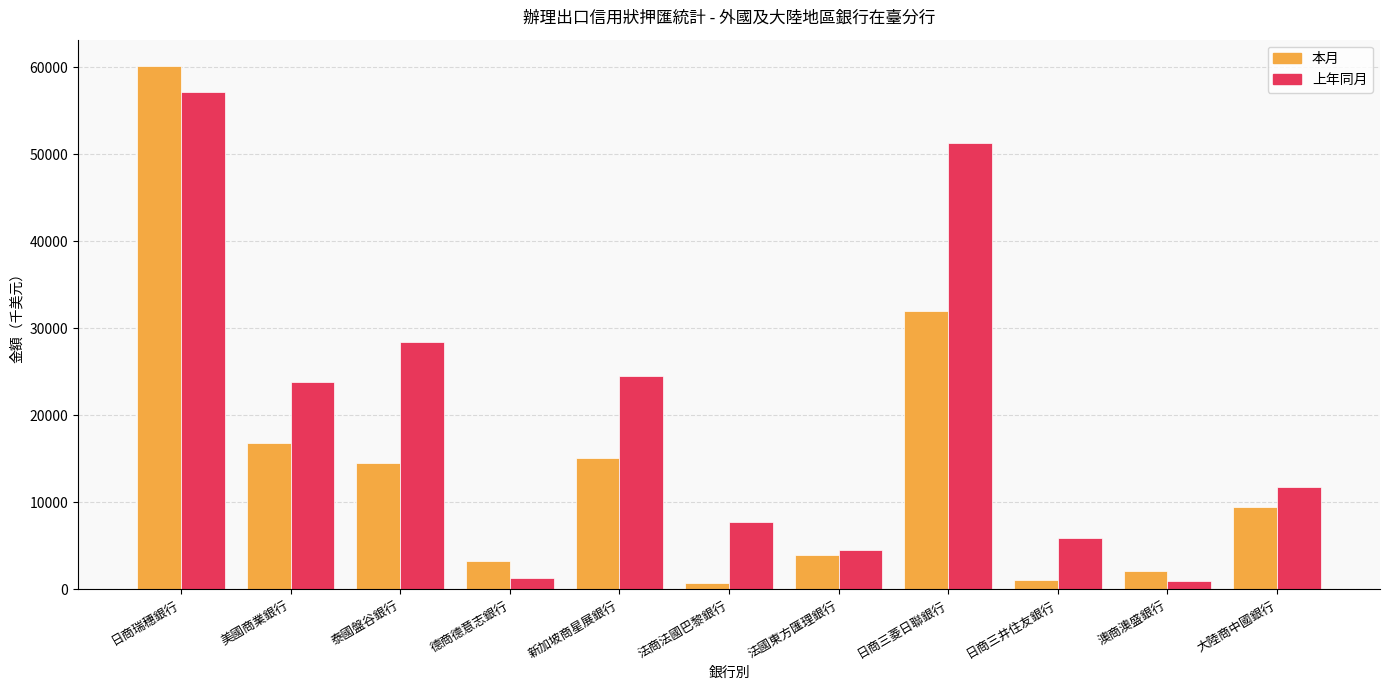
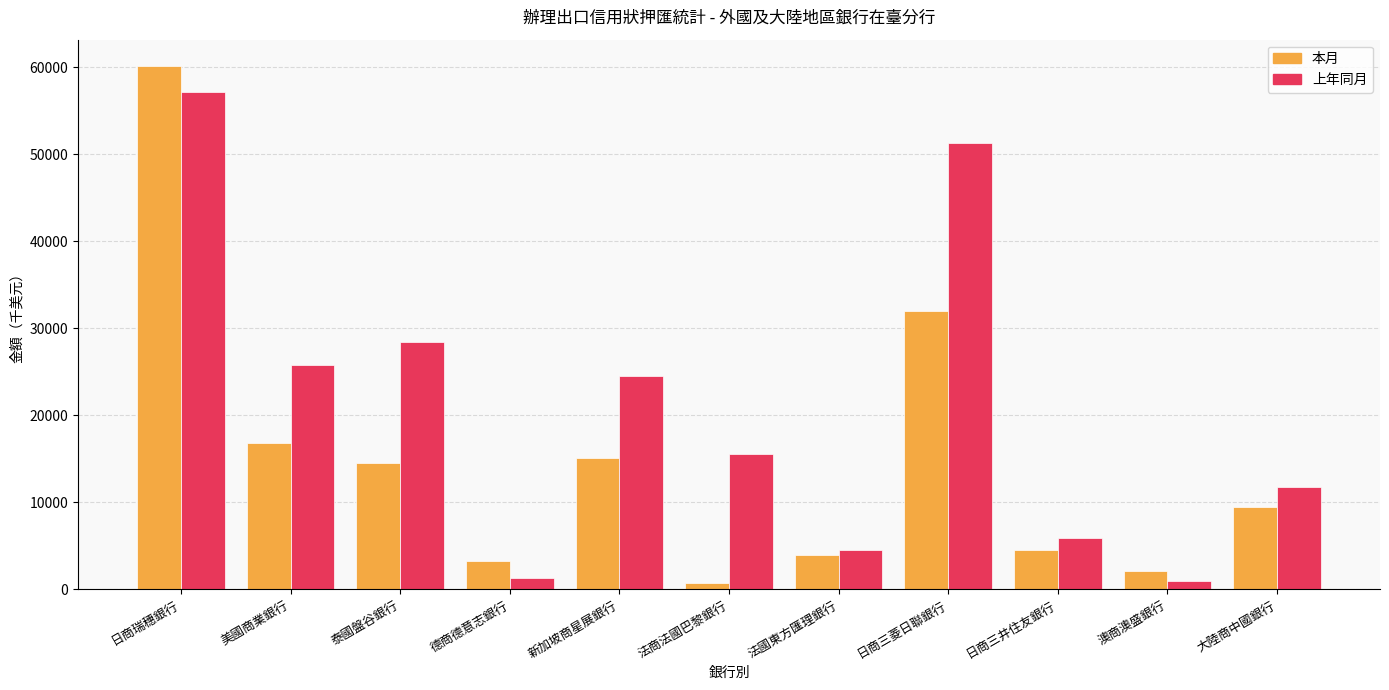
上年同月, 美國商業銀行: 24000 -> 26000
上年同月, 法商法國巴黎銀行: 8000 -> 16000
本月, 日商三井住友銀行: 1000 -> 5000
